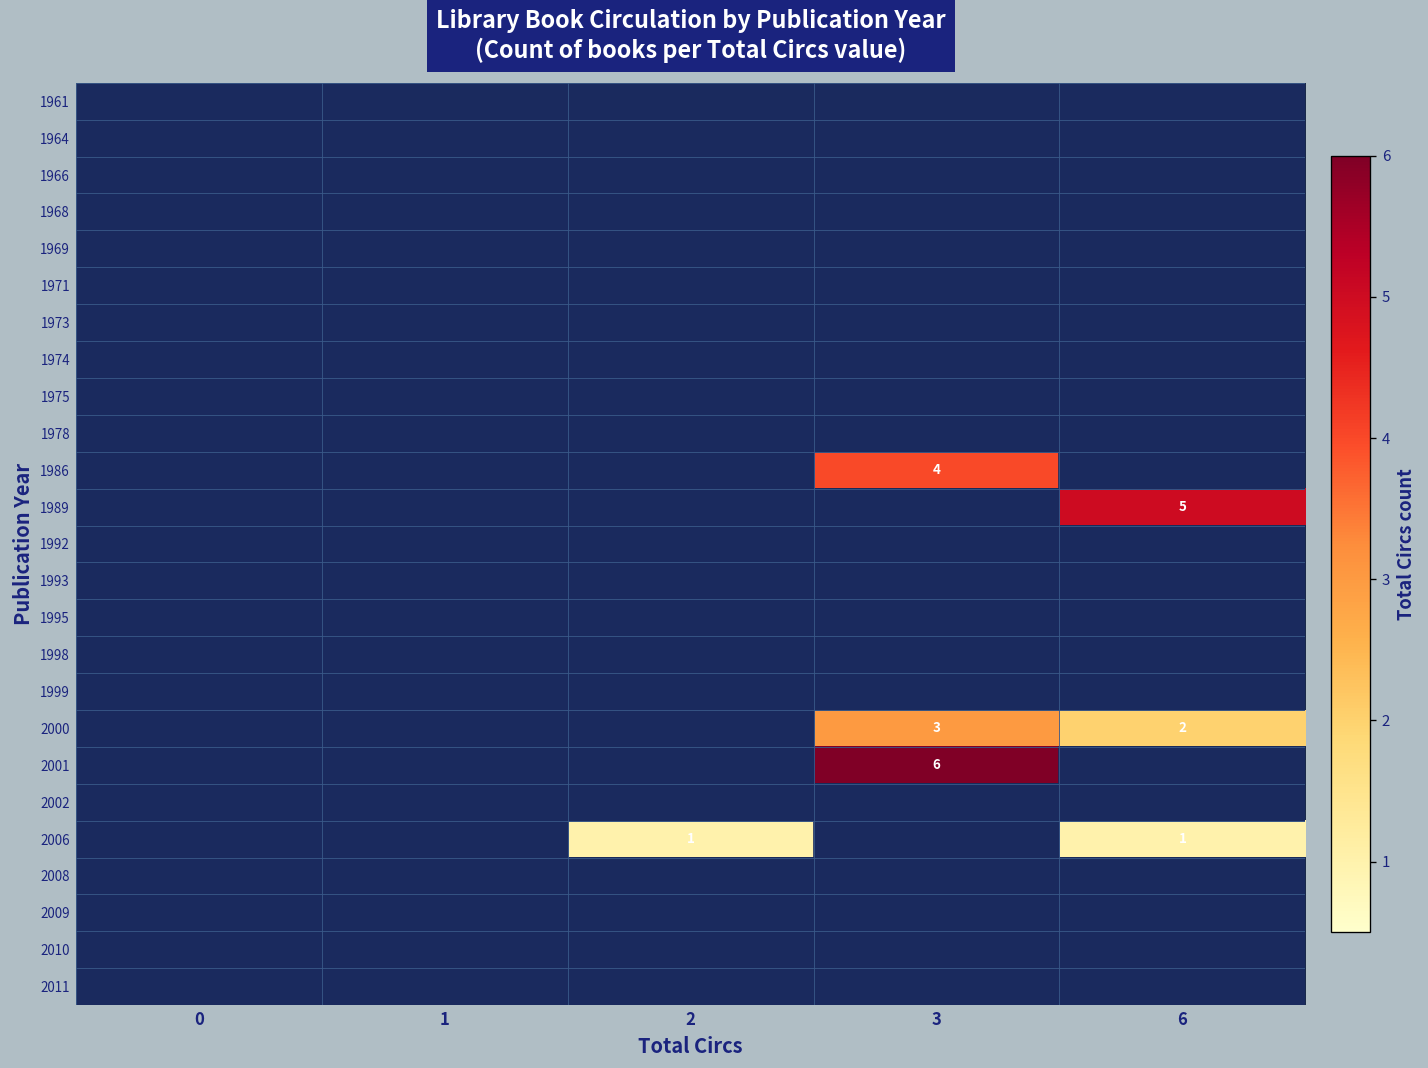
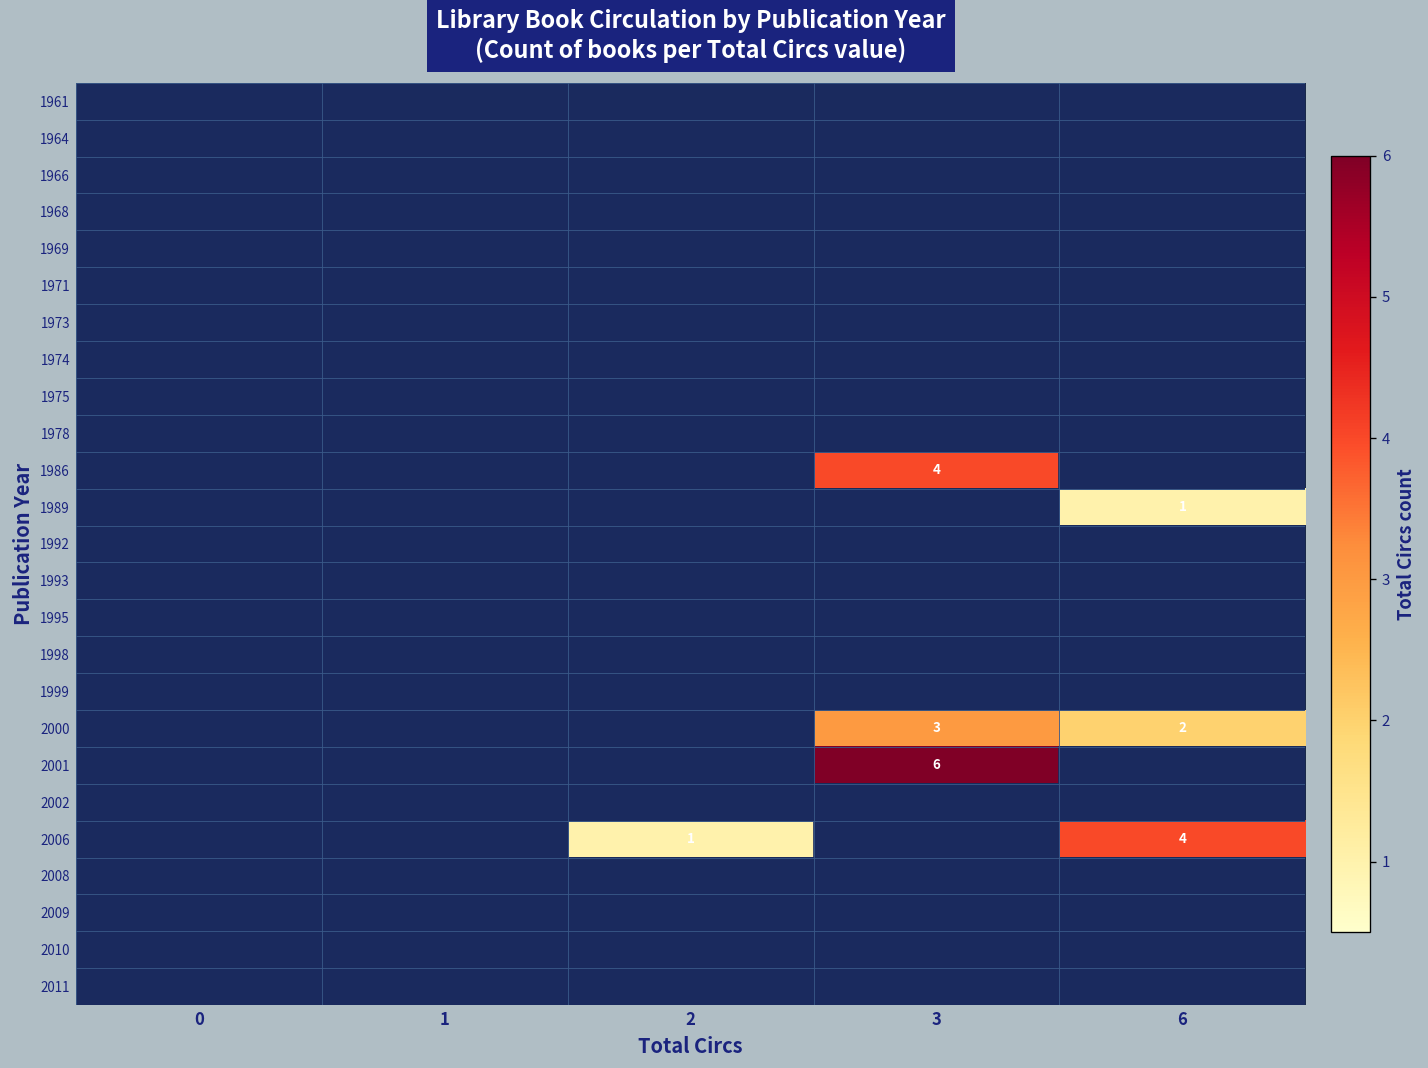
1989, 6: 5 -> 1
2006, 6: 1 -> 4
